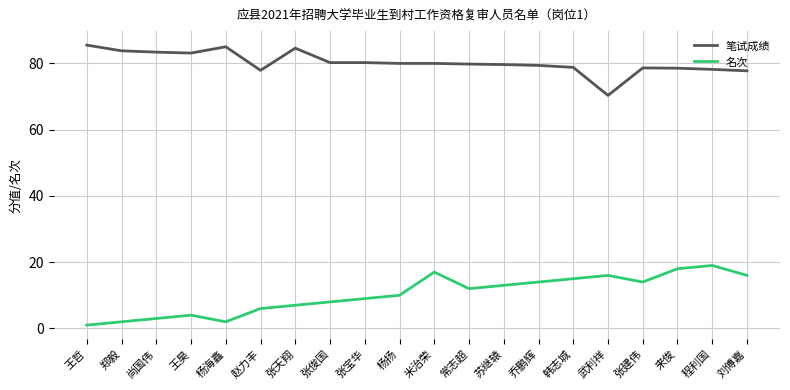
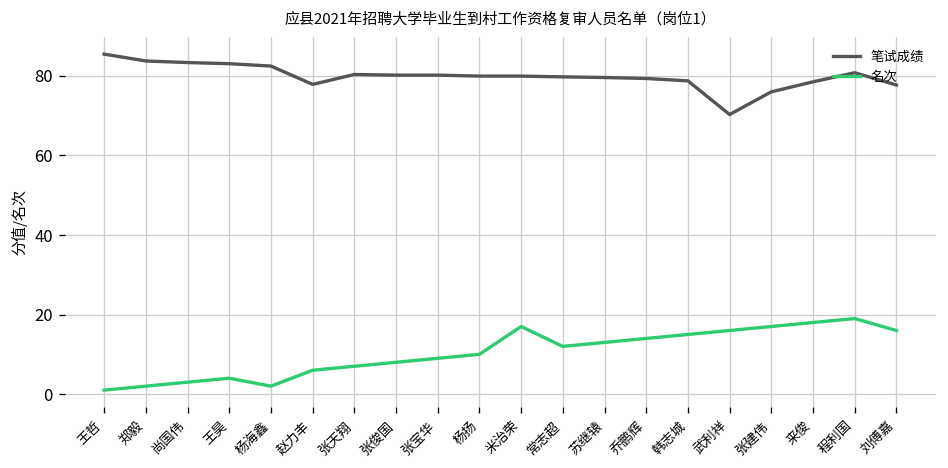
笔试成绩, 杨海鑫: 85 -> 82
笔试成绩, 张天翔: 85 -> 80
笔试成绩, 张建伟: 79 -> 76
名次, 张建伟: 14 -> 17
笔试成绩, 程利国: 78 -> 81
